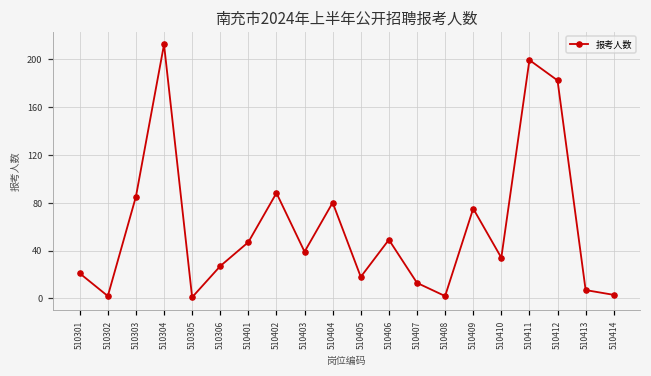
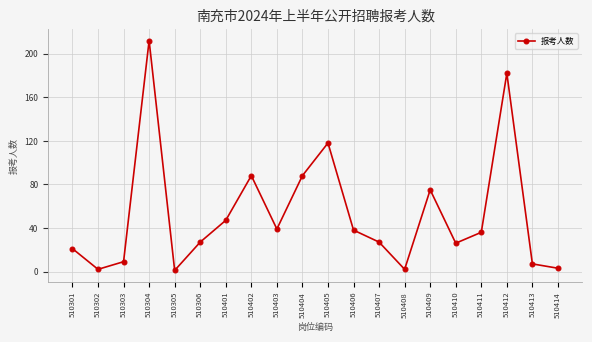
510303: 85 -> 9
510404: 80 -> 88
510405: 18 -> 118
510406: 49 -> 38
510407: 13 -> 27
510410: 34 -> 26
510411: 199 -> 36
